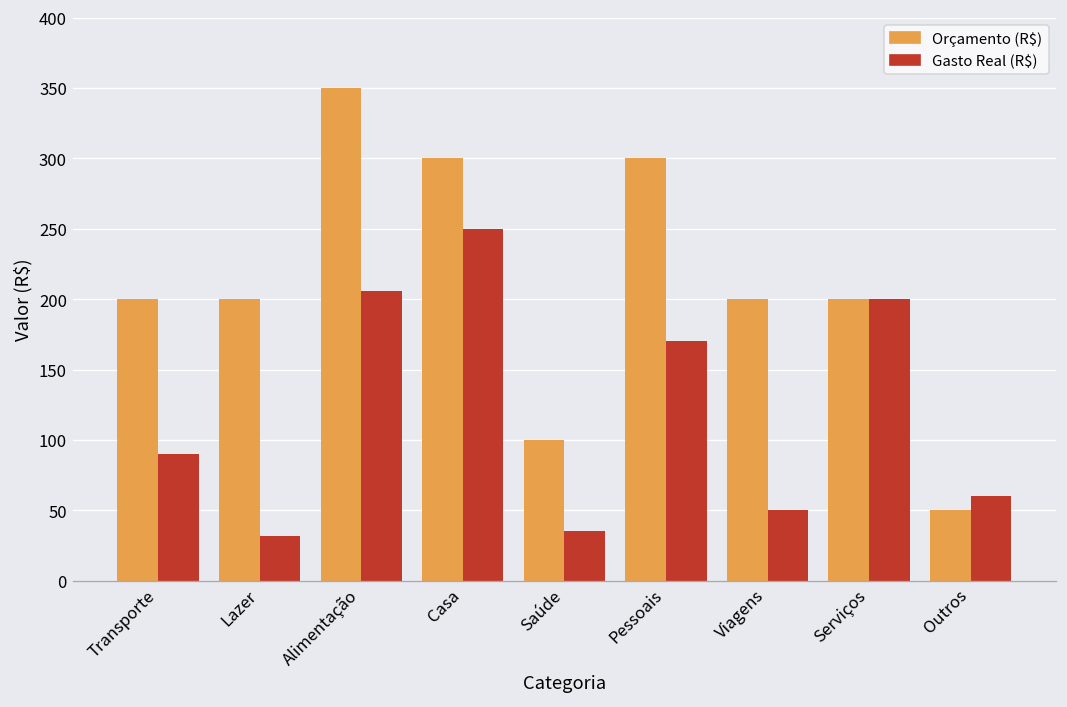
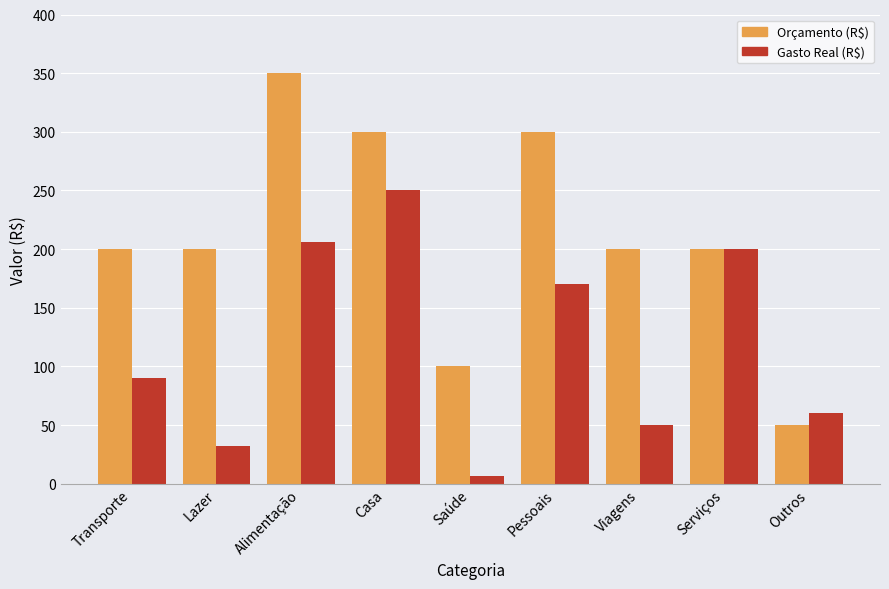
Gasto Real (R$), Saúde: 35 -> 7
